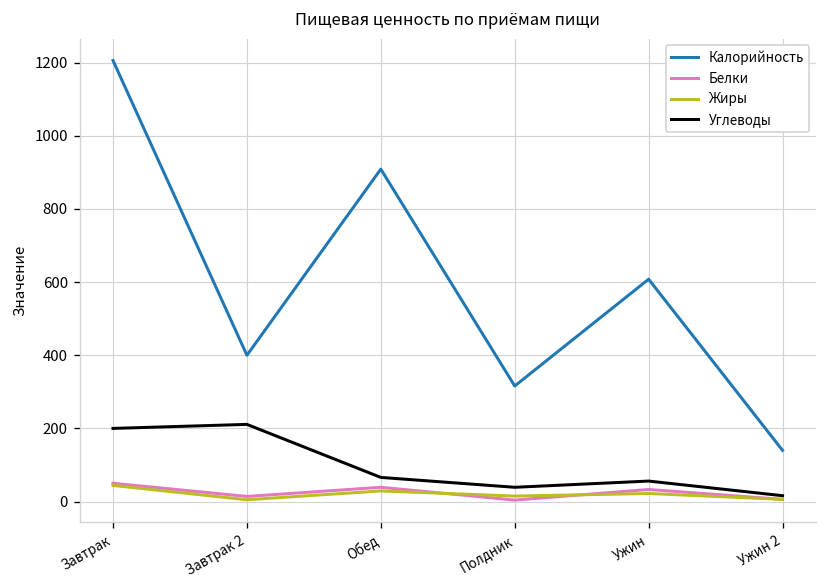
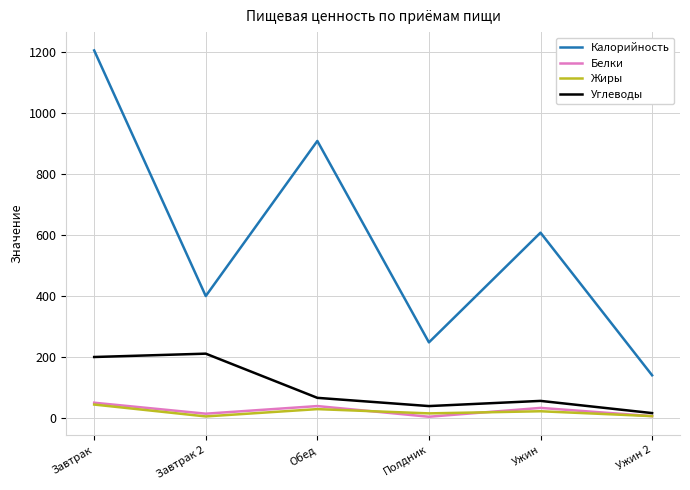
Калорийность, Полдник: 320 -> 250
